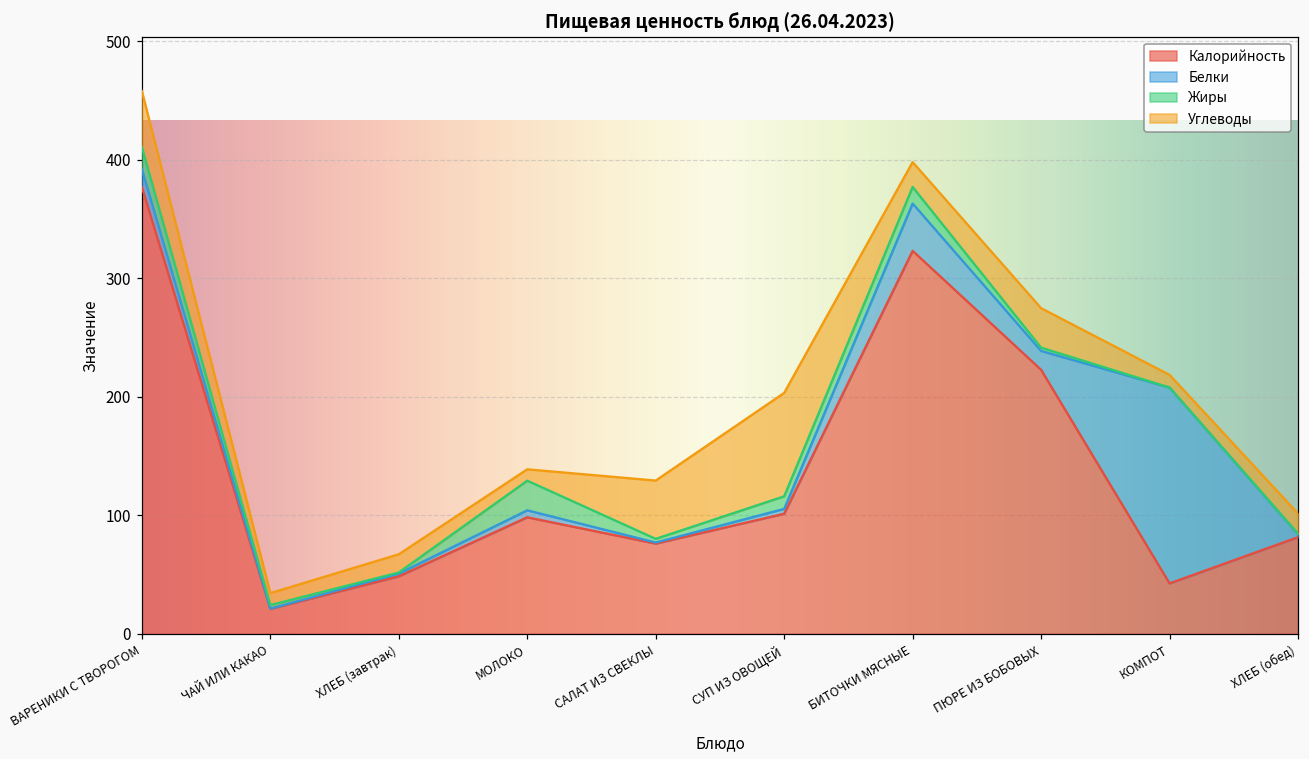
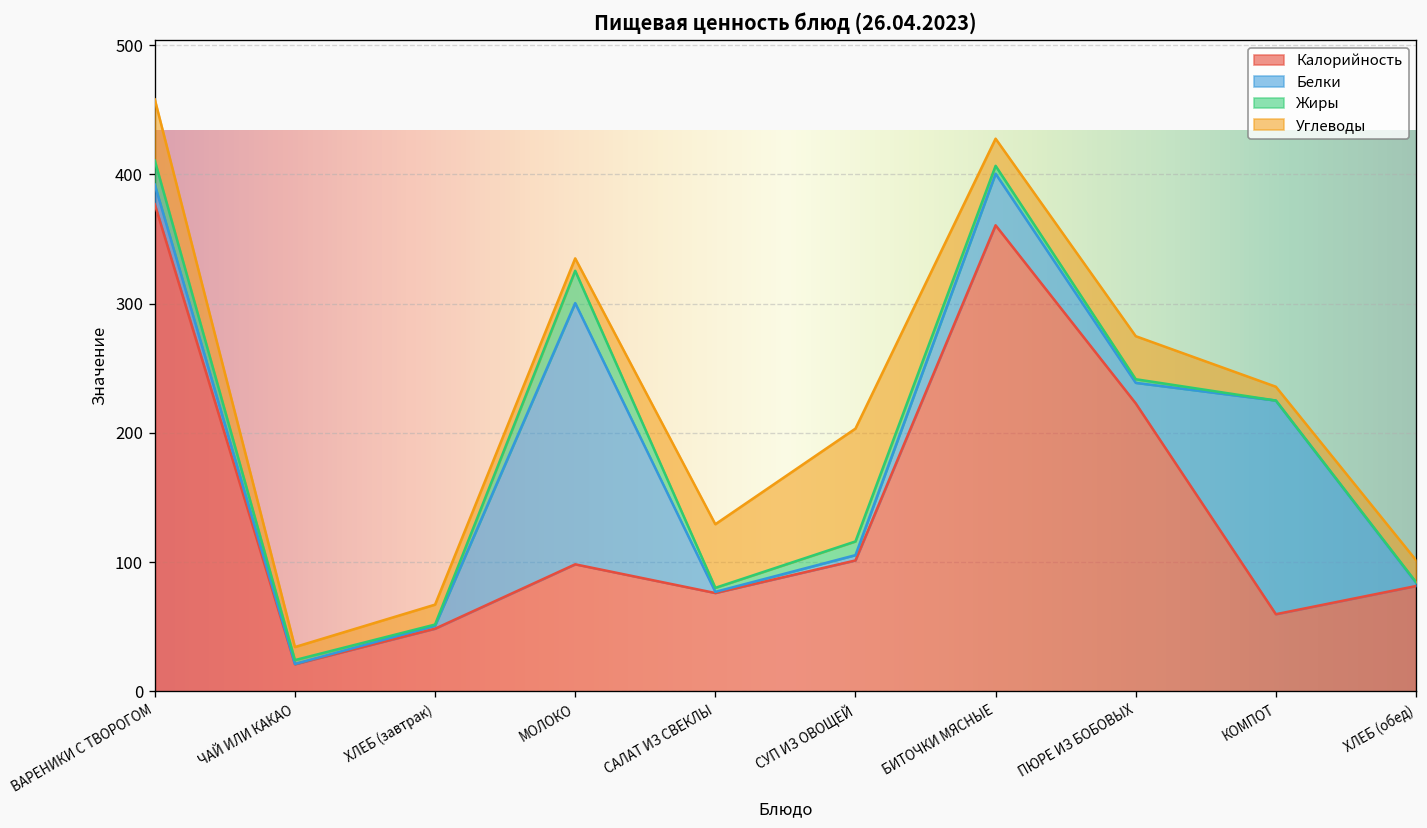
Белки, МОЛОКО: 6 -> 202
Калорийность, БИТОЧКИ МЯСНЫЕ: 323 -> 361
Жиры, БИТОЧКИ МЯСНЫЕ: 14 -> 6
Калорийность, КОМПОТ: 43 -> 60
